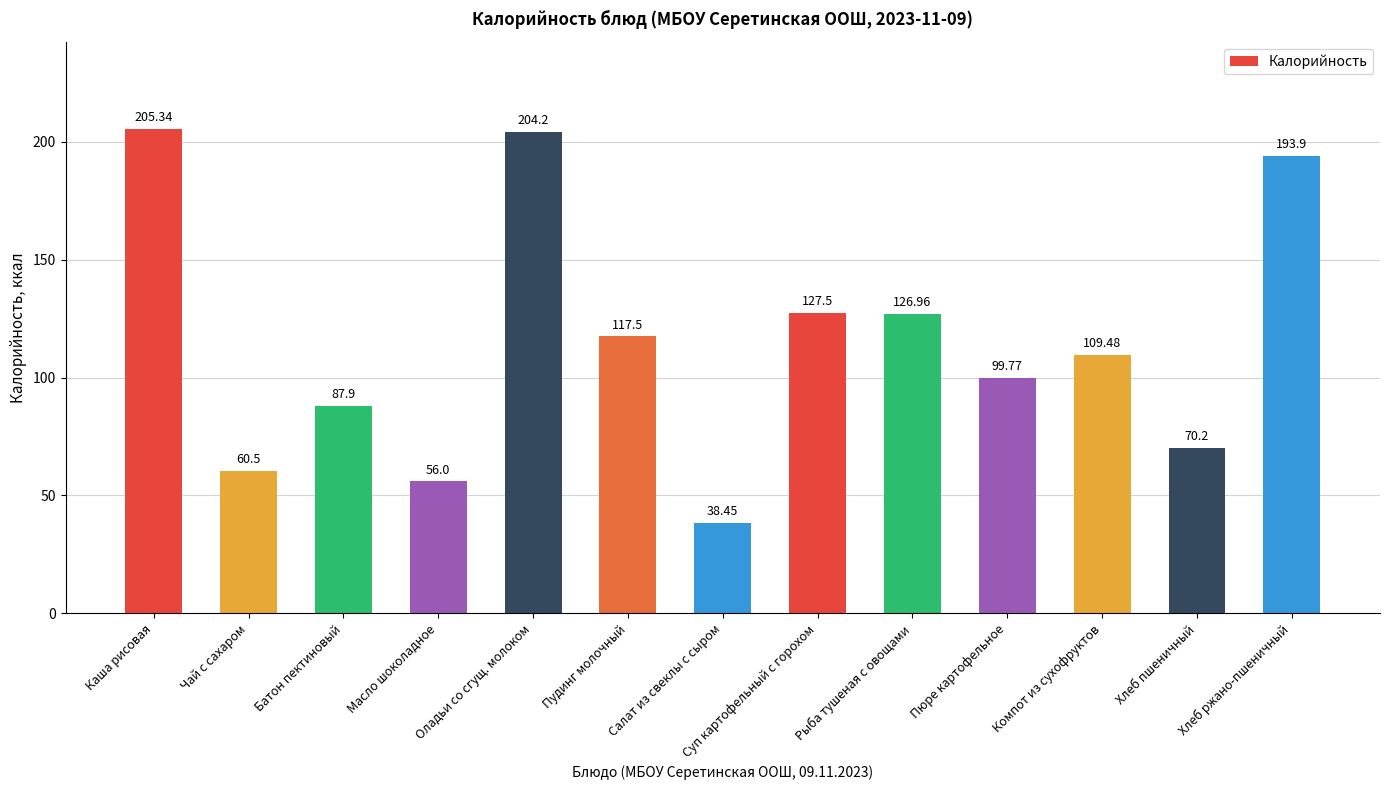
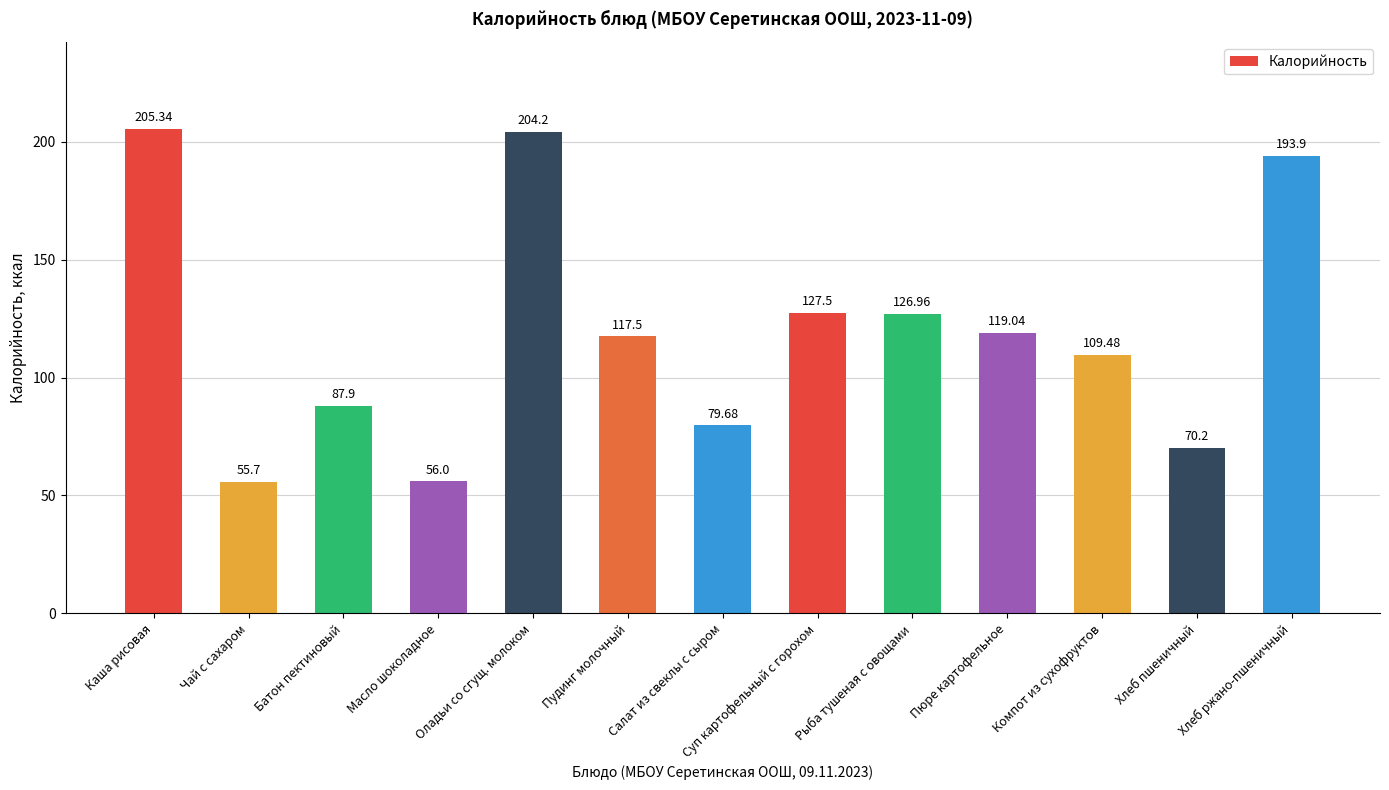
Чай с сахаром: 60.5 -> 55.7
Салат из свеклы с сыром: 38.45 -> 79.68
Пюре картофельное: 99.77 -> 119.04
